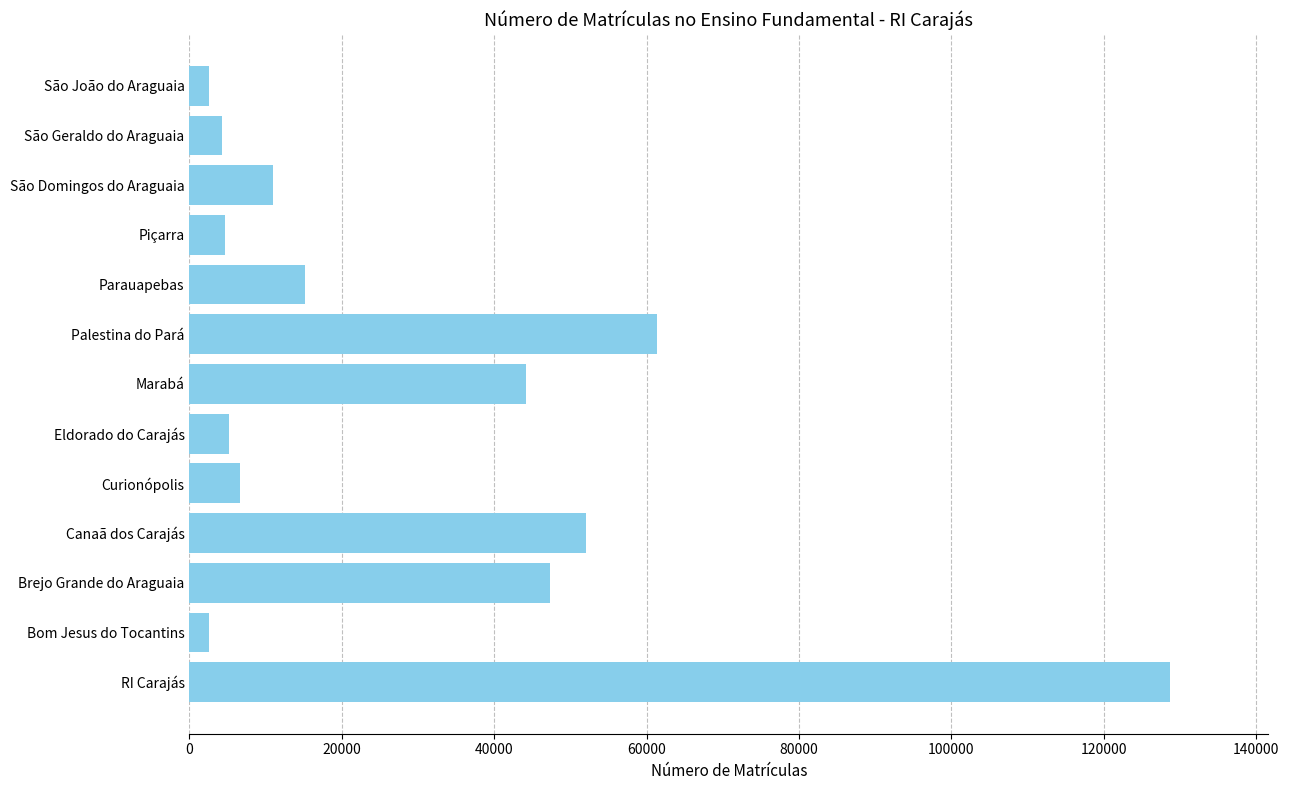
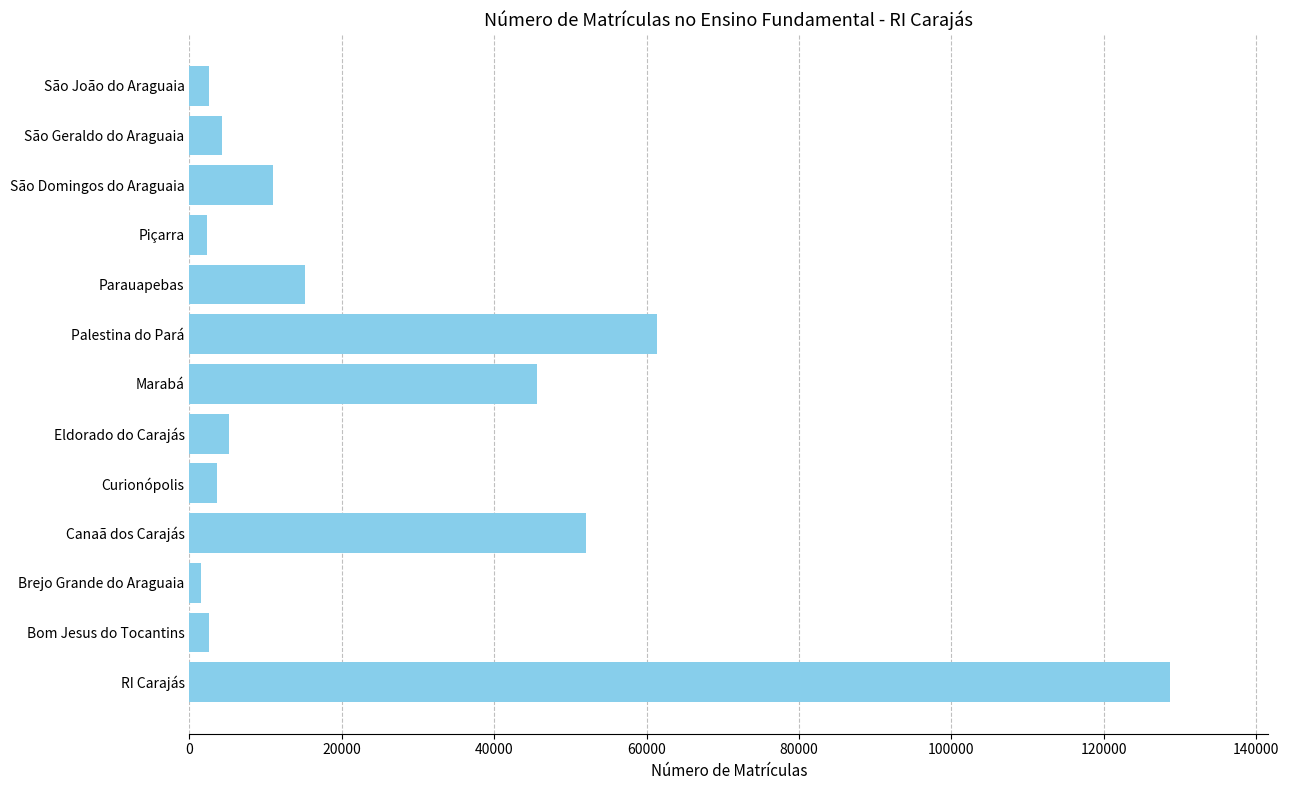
Piçarra: 5000 -> 2000
Marabá: 44000 -> 46000
Curionópolis: 7000 -> 4000
Brejo Grande do Araguaia: 47000 -> 1000
